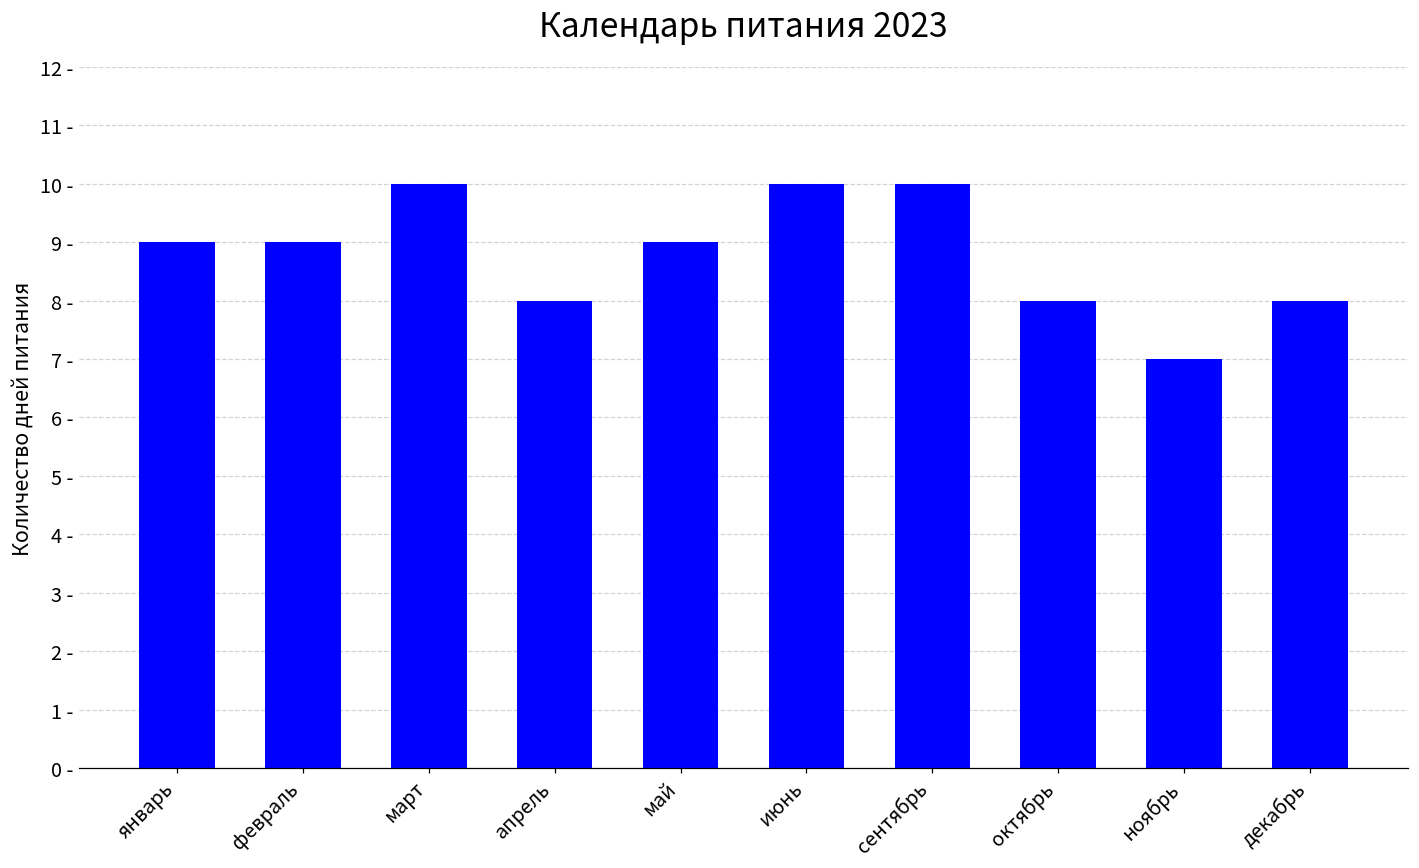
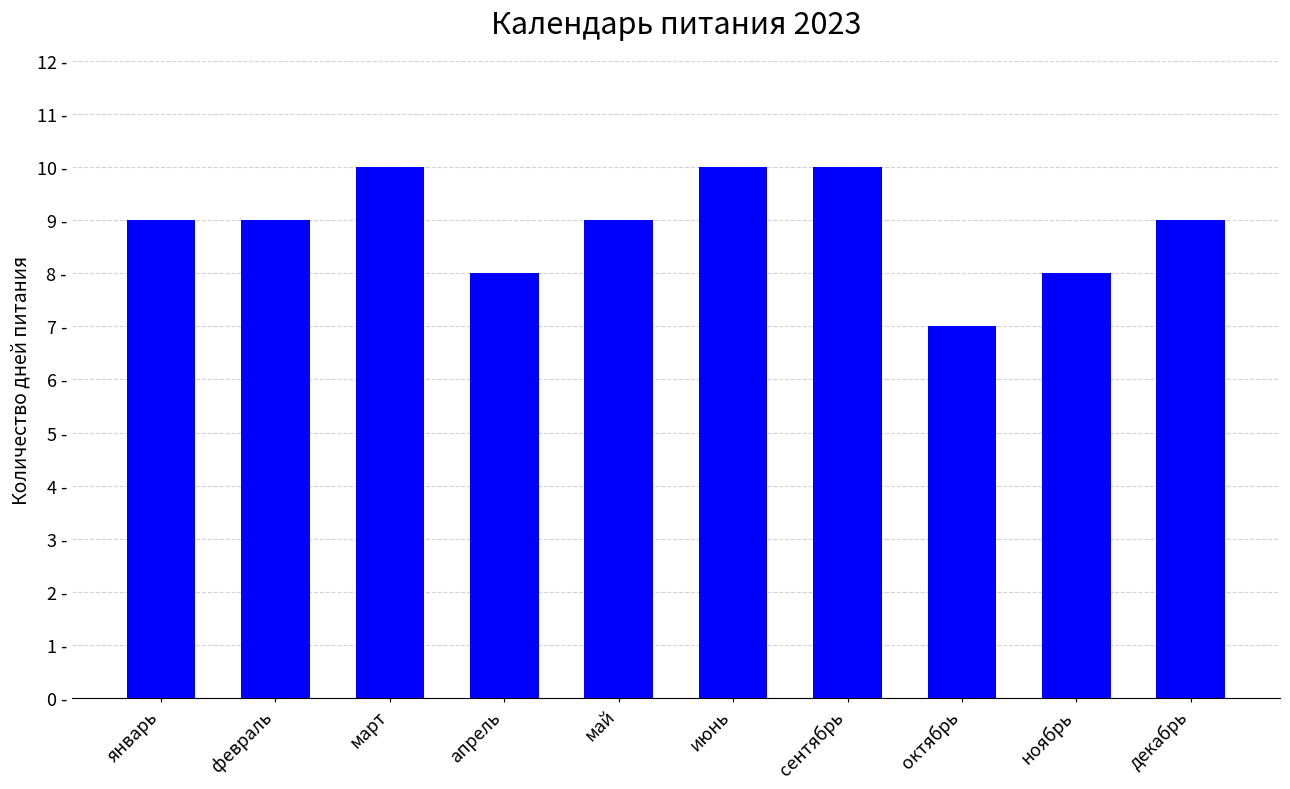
октябрь: 8 - -> 7 -
ноябрь: 7 - -> 8 -
декабрь: 8 - -> 9 -
